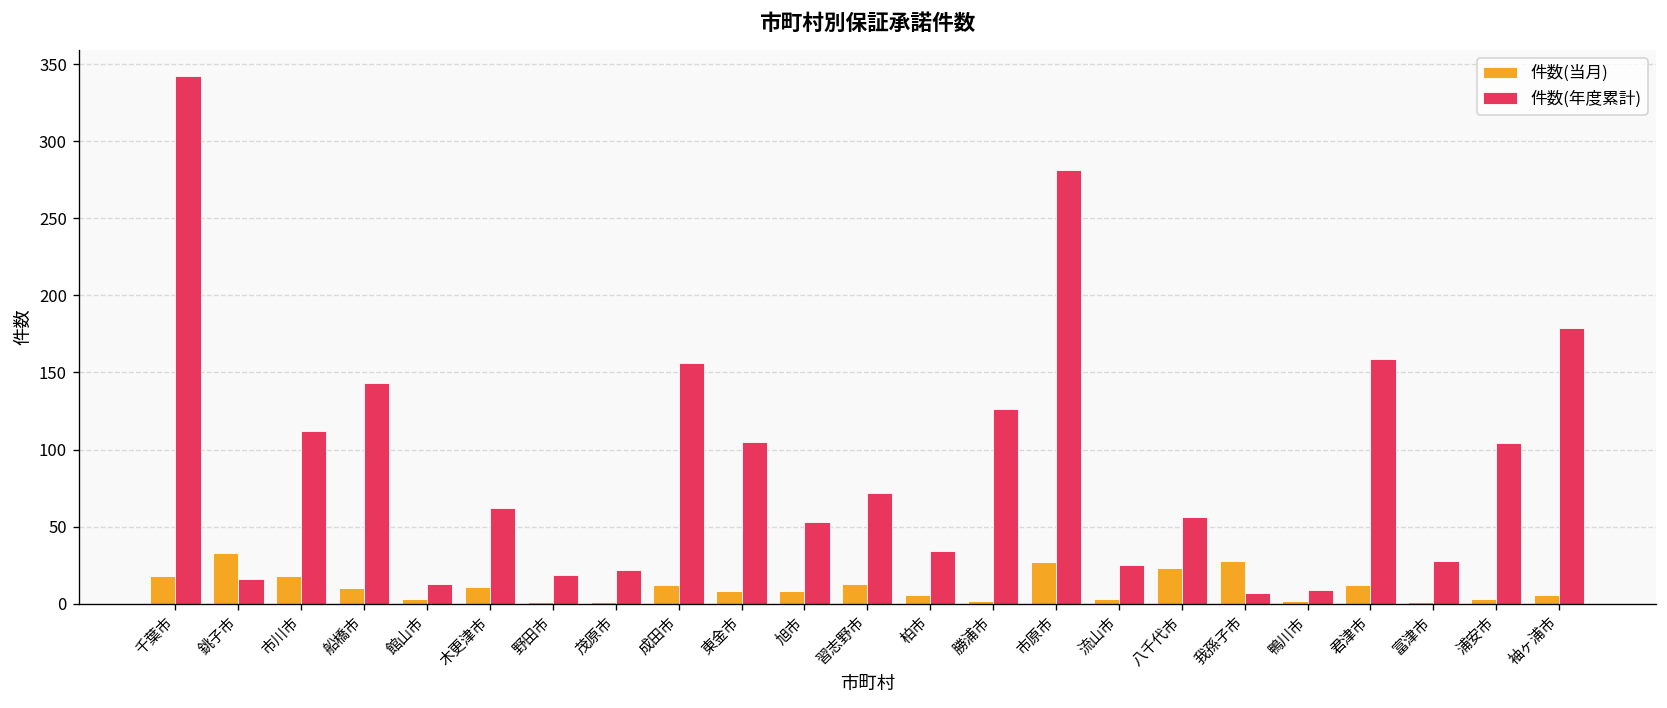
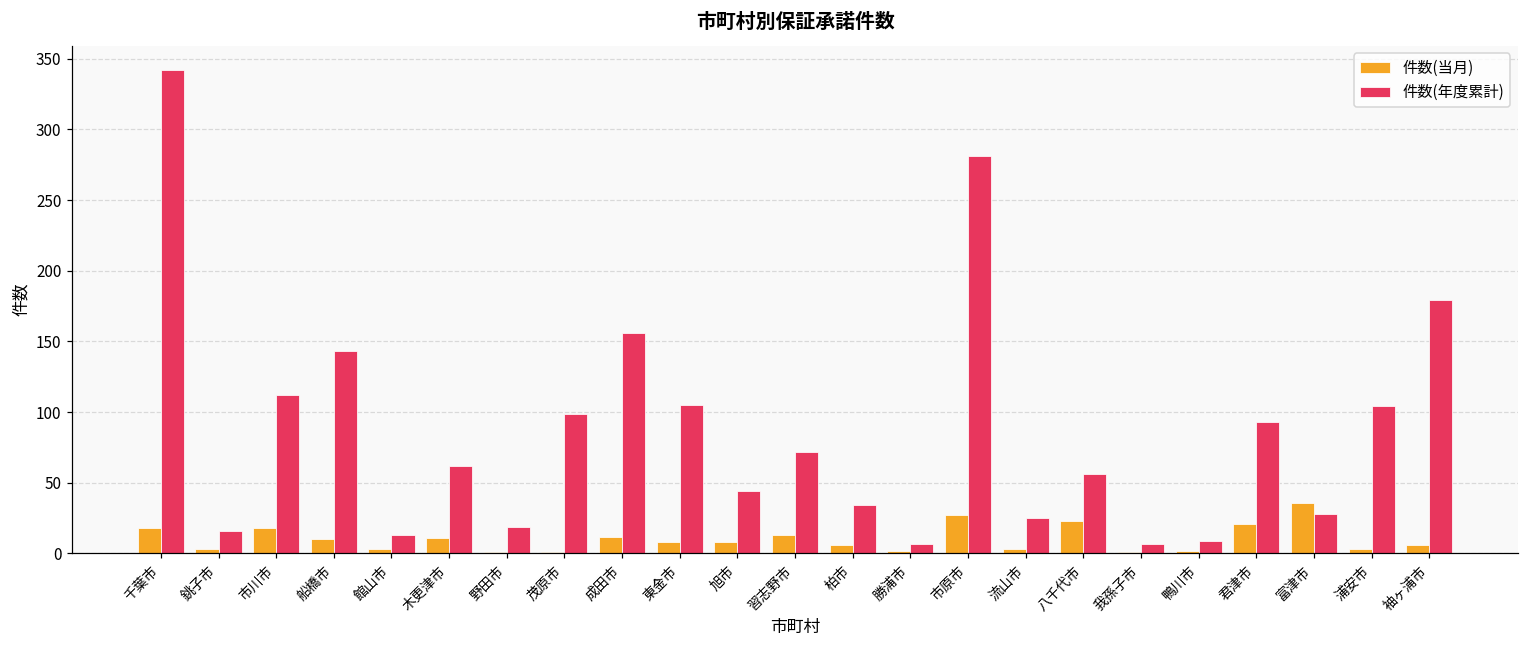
件数(当月), 銚子市: 33 -> 3
件数(年度累計), 茂原市: 22 -> 99
件数(年度累計), 旭市: 53 -> 44
件数(年度累計), 勝浦市: 126 -> 7
件数(当月), 我孫子市: 28 -> 1
件数(当月), 君津市: 12 -> 21
件数(年度累計), 君津市: 159 -> 93
件数(当月), 富津市: 1 -> 36
